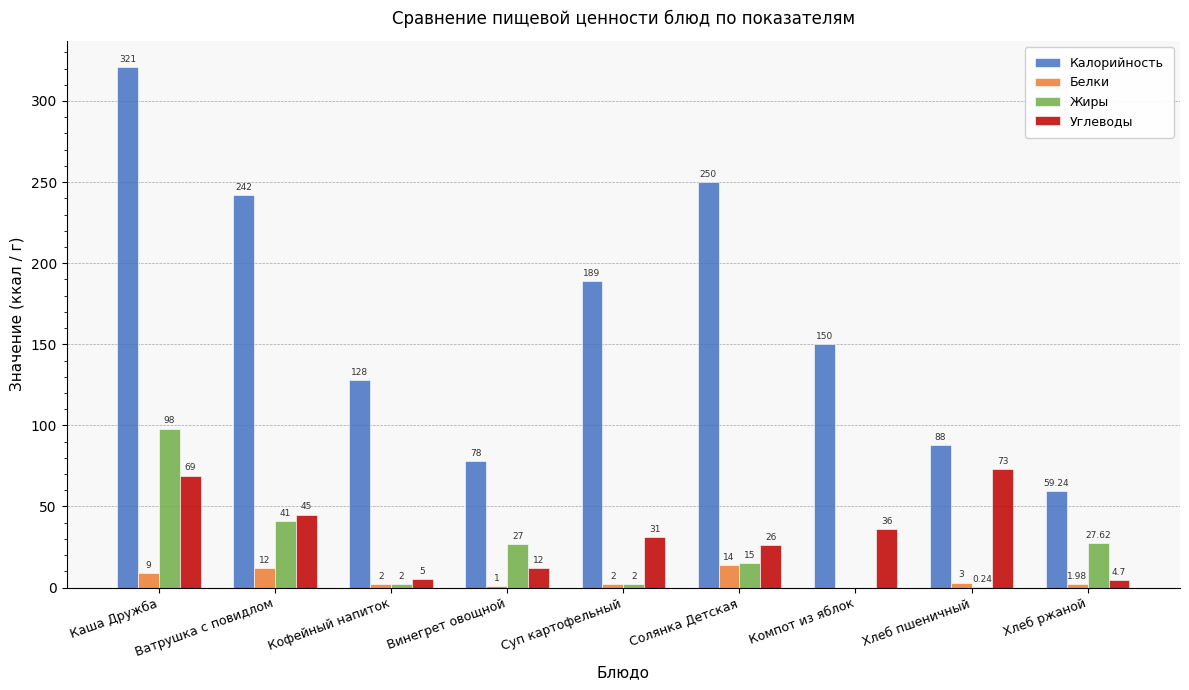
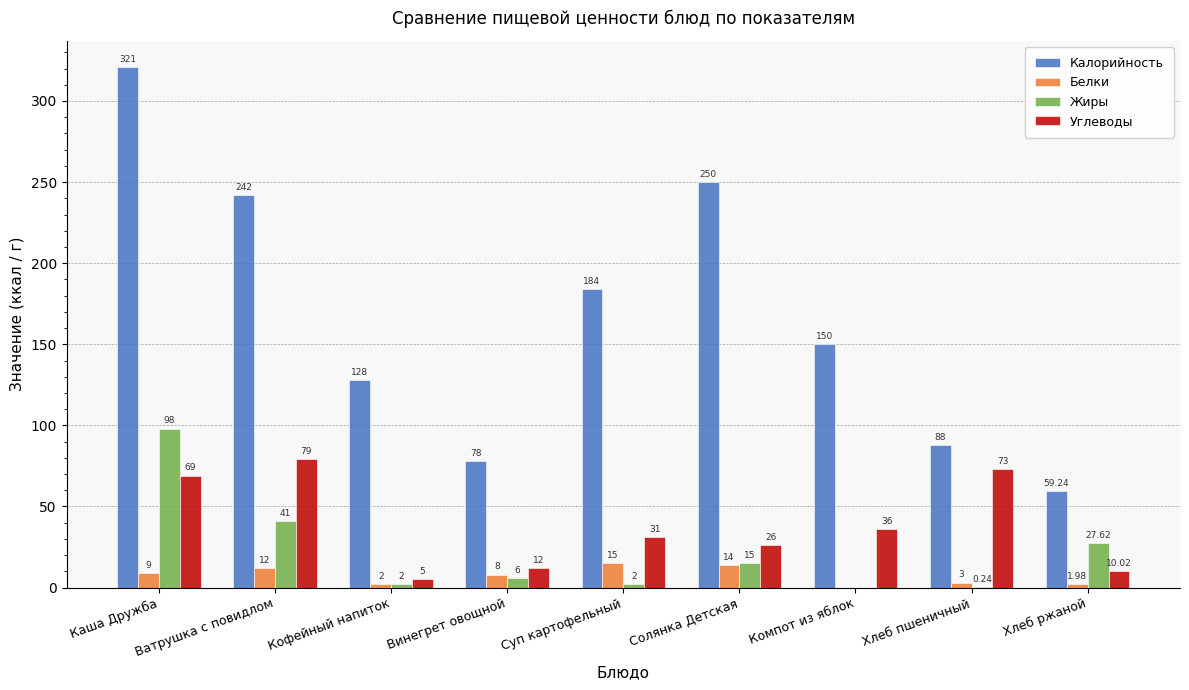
Углеводы, Ватрушка с повидлом: 45 -> 79
Белки, Винегрет овощной: 1 -> 8
Жиры, Винегрет овощной: 27 -> 6
Калорийность, Суп картофельный: 189 -> 184
Белки, Суп картофельный: 2 -> 15
Углеводы, Хлеб ржаной: 4.7 -> 10.02
